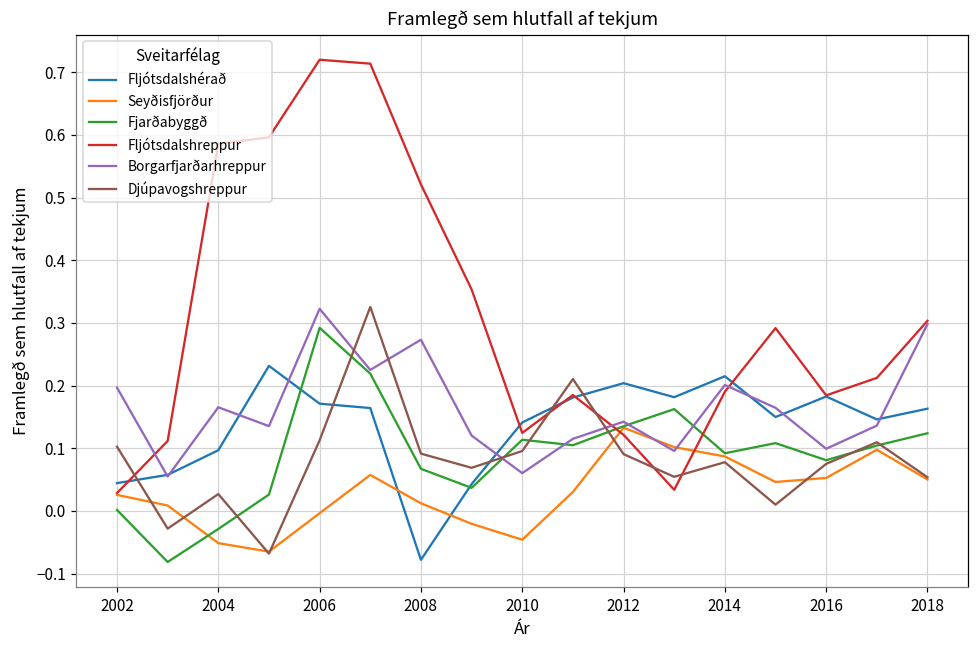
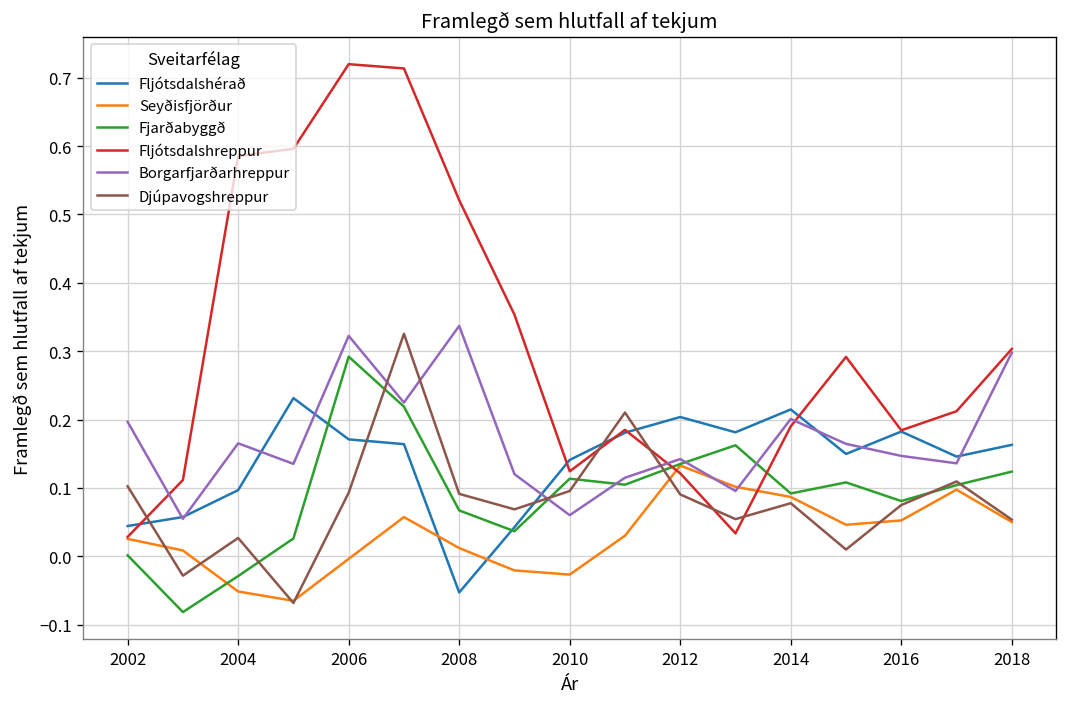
Djúpavogshreppur, 2006: 0.11 -> 0.09
Fljótsdalshérað, 2008: -0.08 -> -0.05
Borgarfjarðarhreppur, 2008: 0.27 -> 0.34
Seyðisfjörður, 2010: -0.05 -> -0.03
Borgarfjarðarhreppur, 2016: 0.10 -> 0.15
